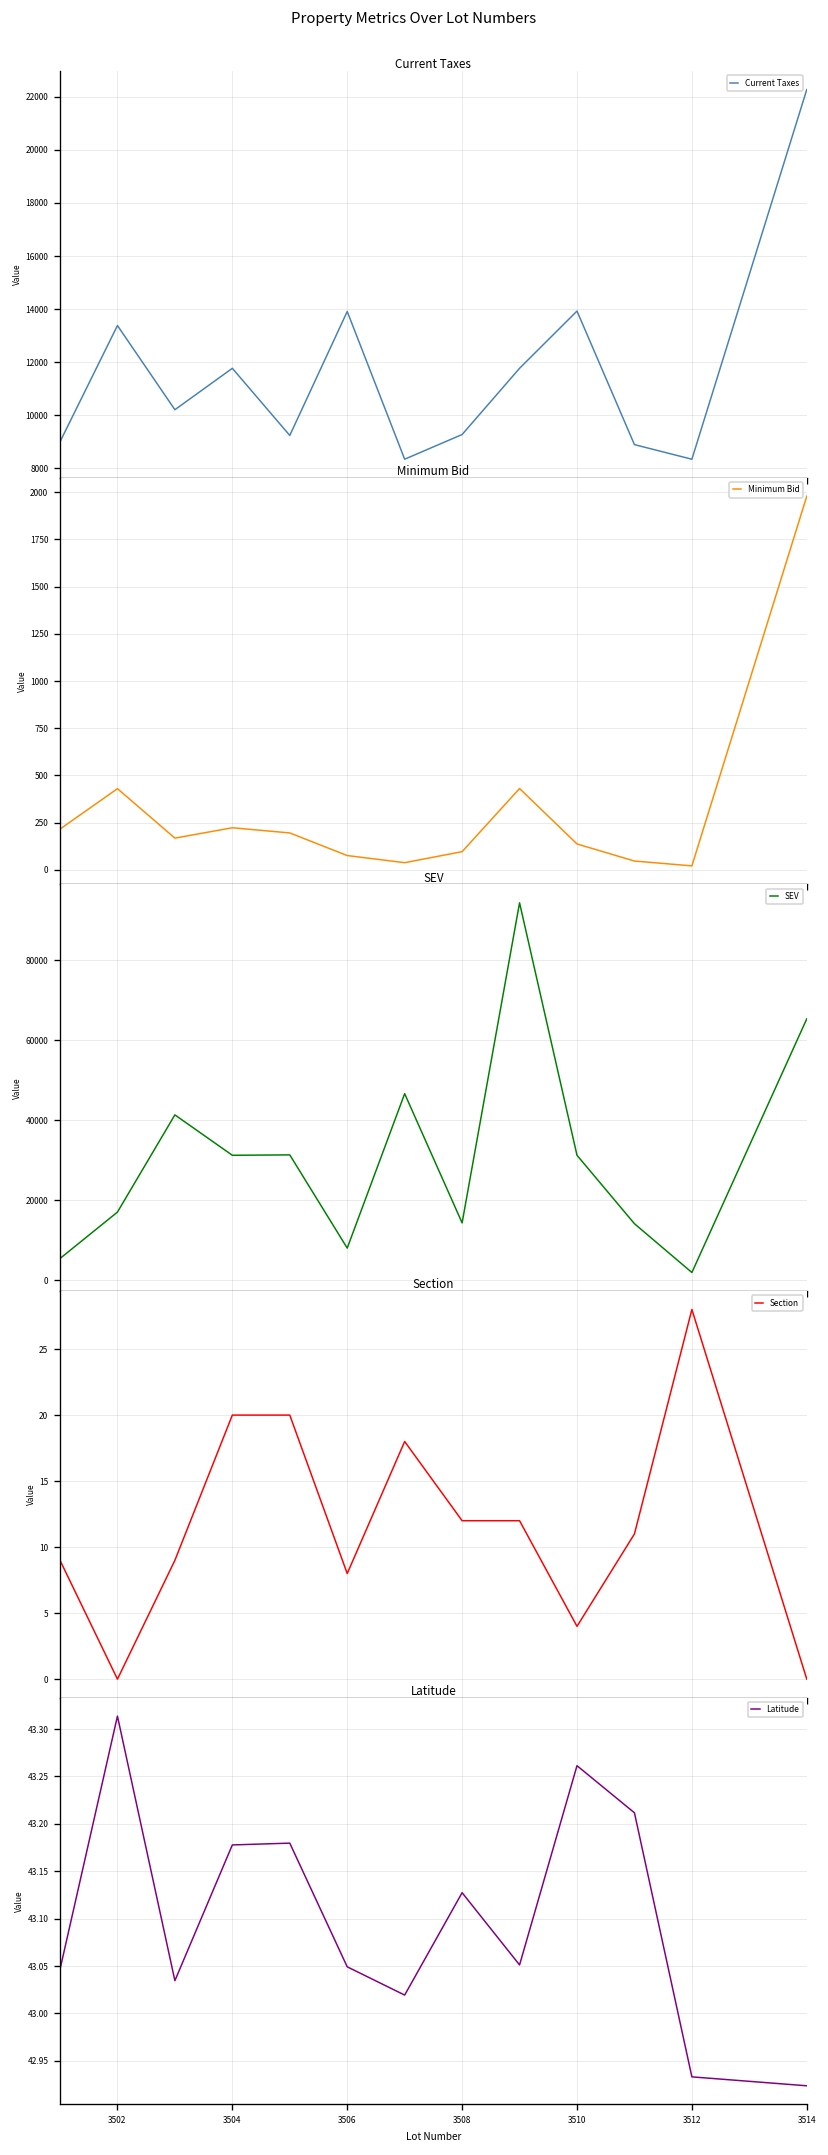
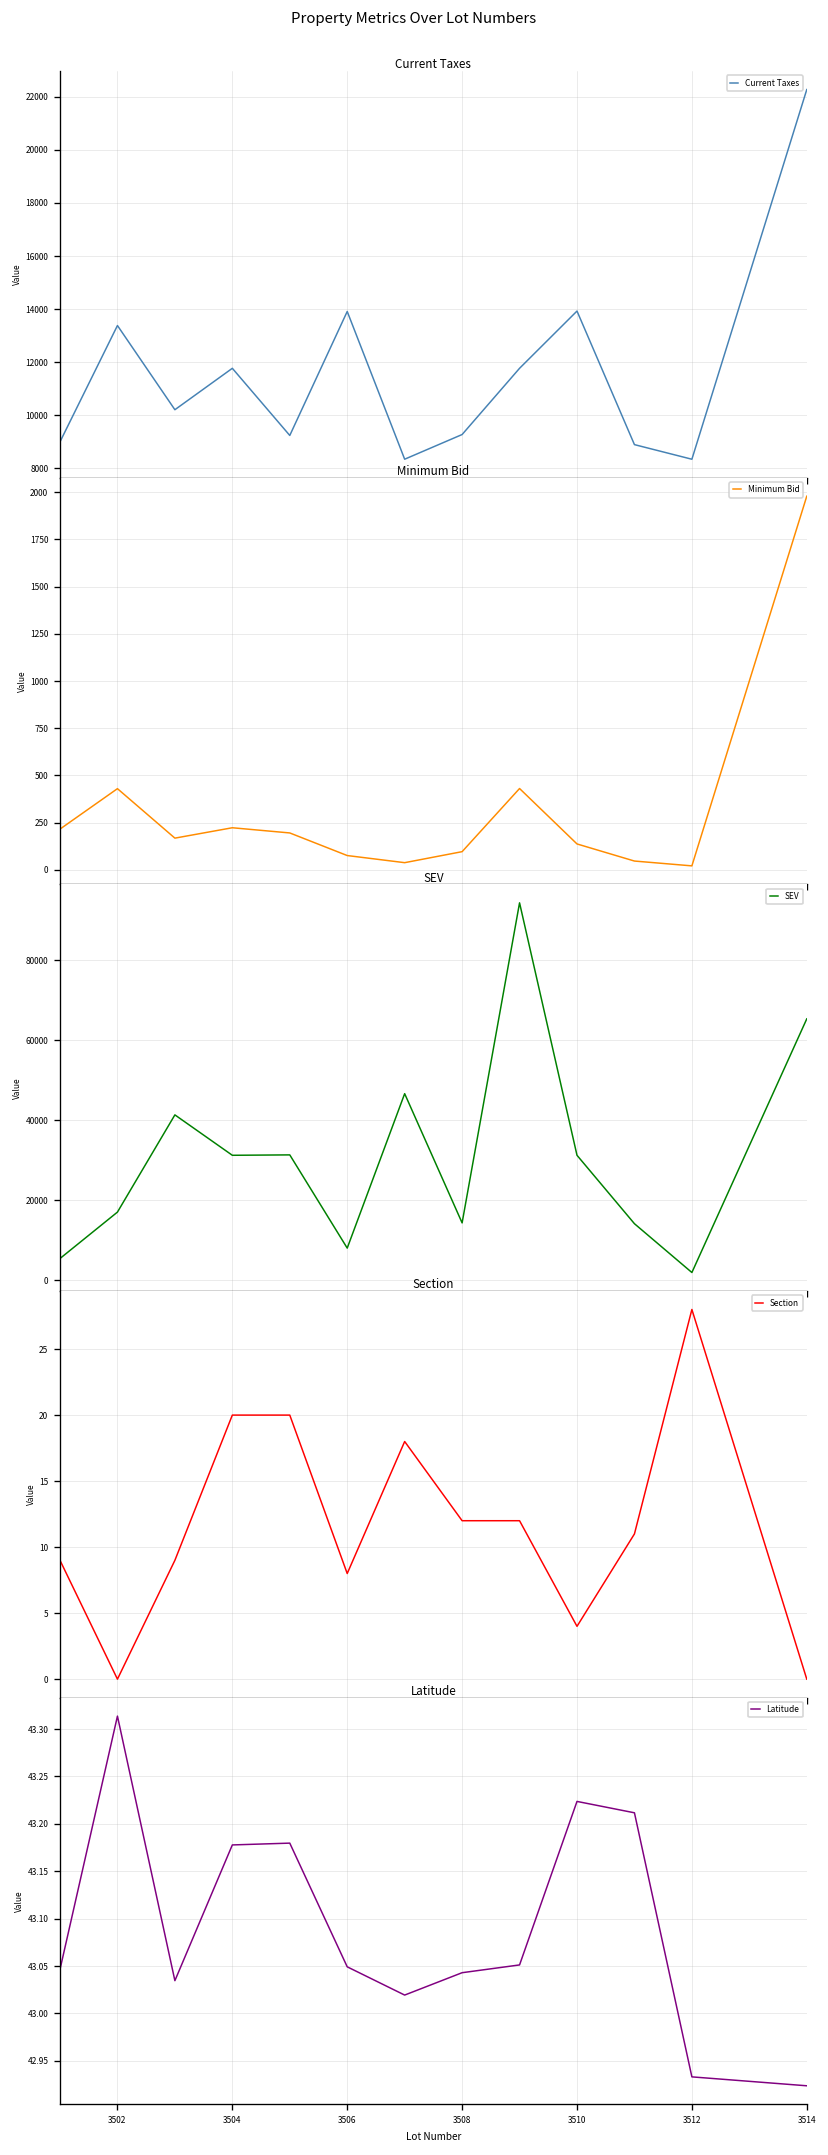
Latitude, 3508: 43.13 -> 43.04
Latitude, 3510: 43.26 -> 43.22
